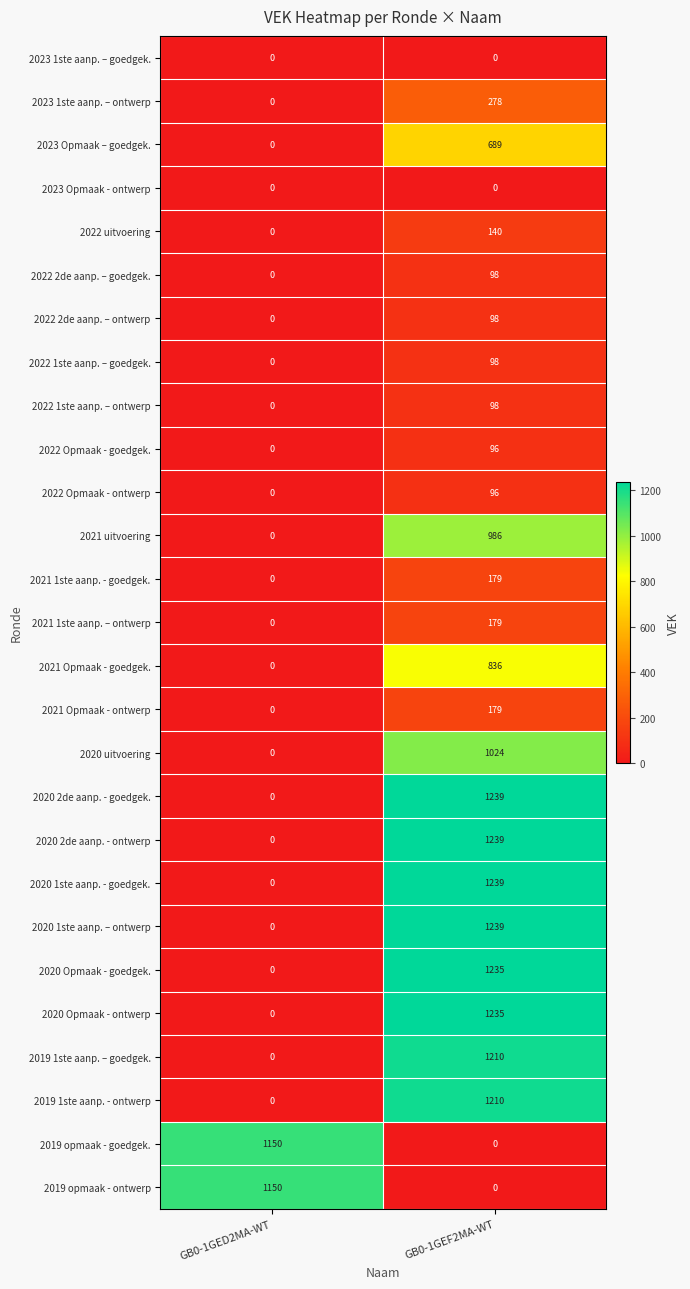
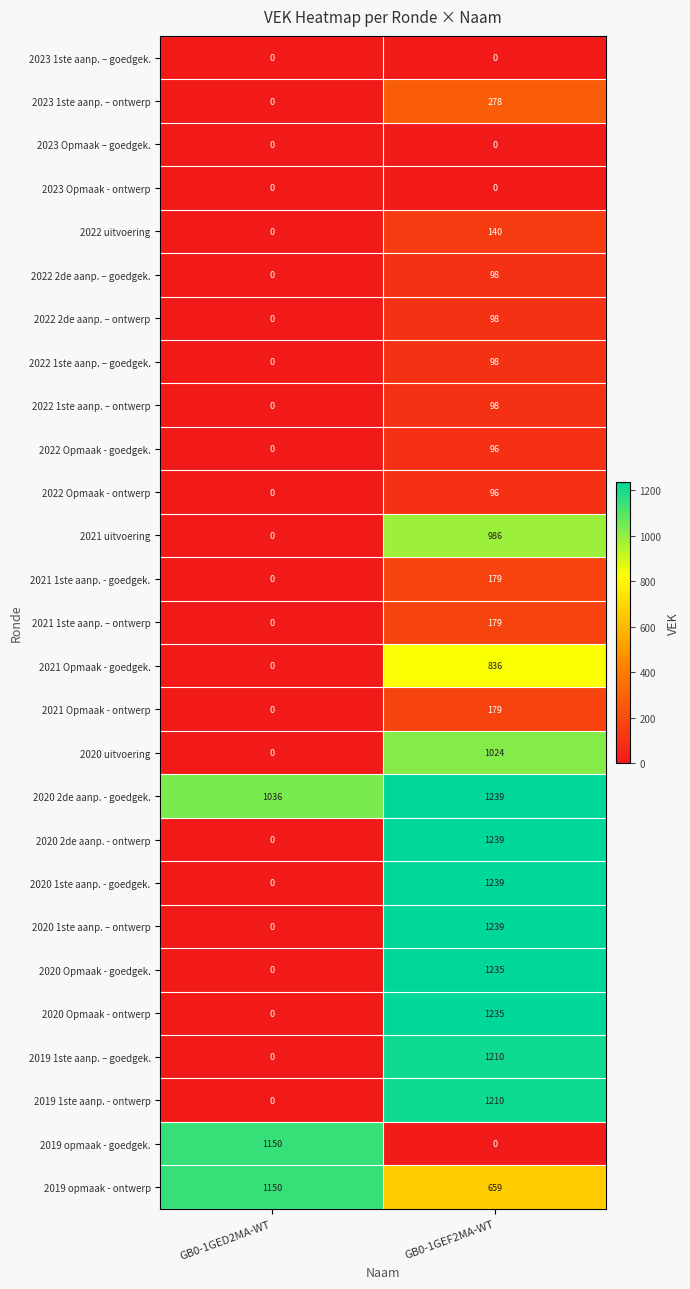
2023 Opmaak – goedgek., GB0-1GEF2MA-WT: 689 -> 0
2020 2de aanp. - goedgek., GB0-1GED2MA-WT: 0 -> 1036
2019 opmaak - ontwerp, GB0-1GEF2MA-WT: 0 -> 659
